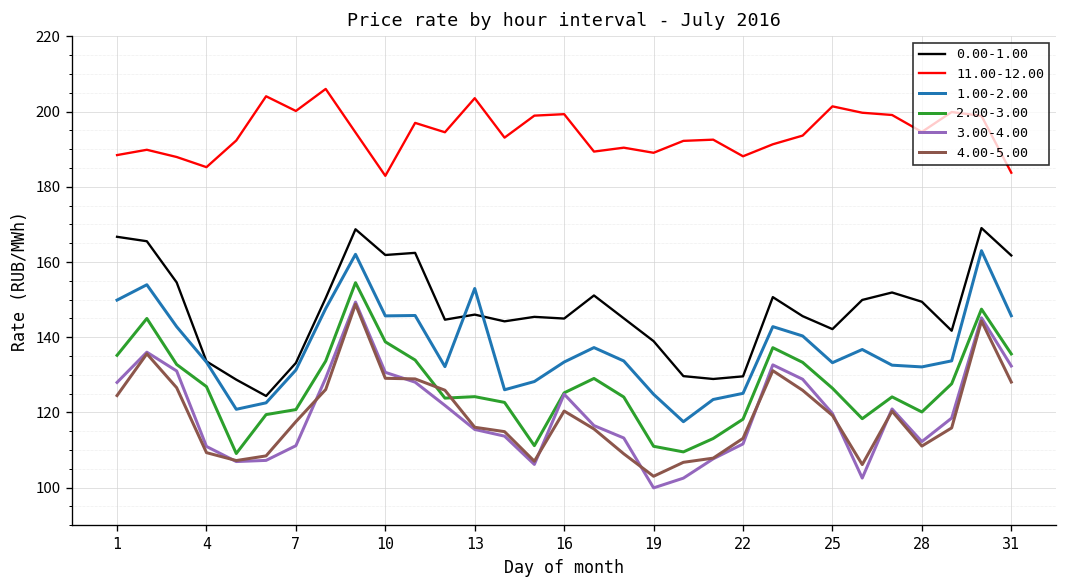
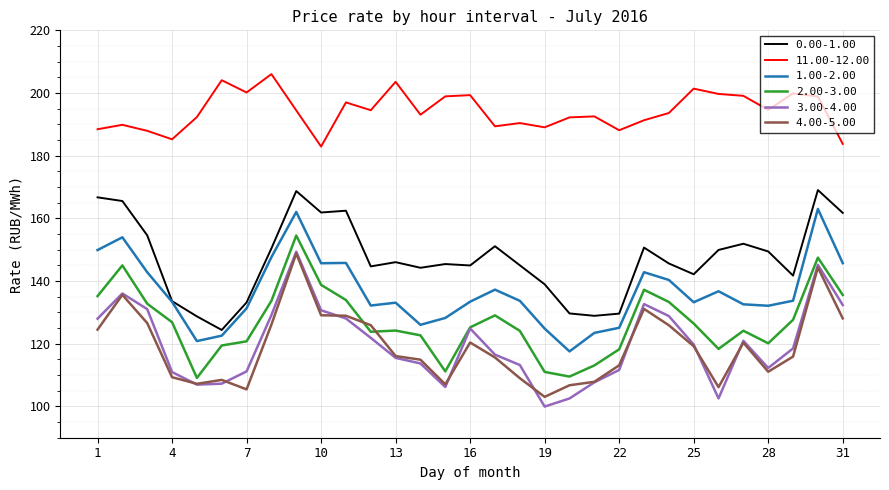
4.00-5.00, 7: 118 -> 105
1.00-2.00, 13: 153 -> 133
